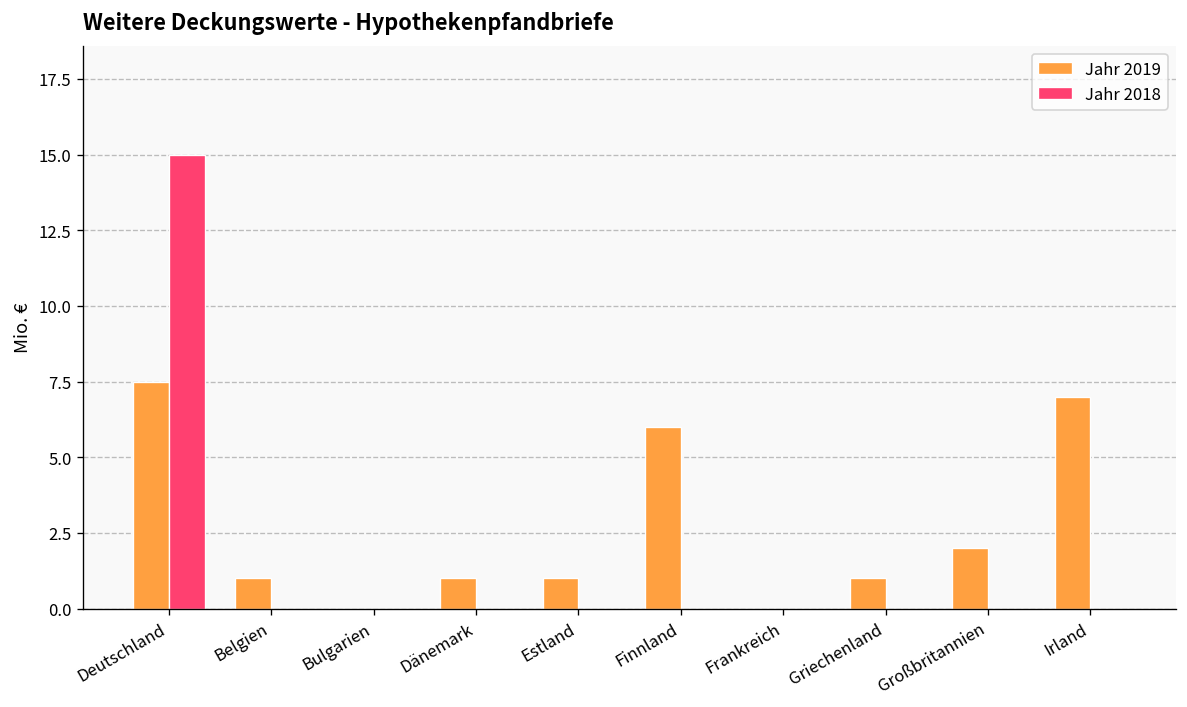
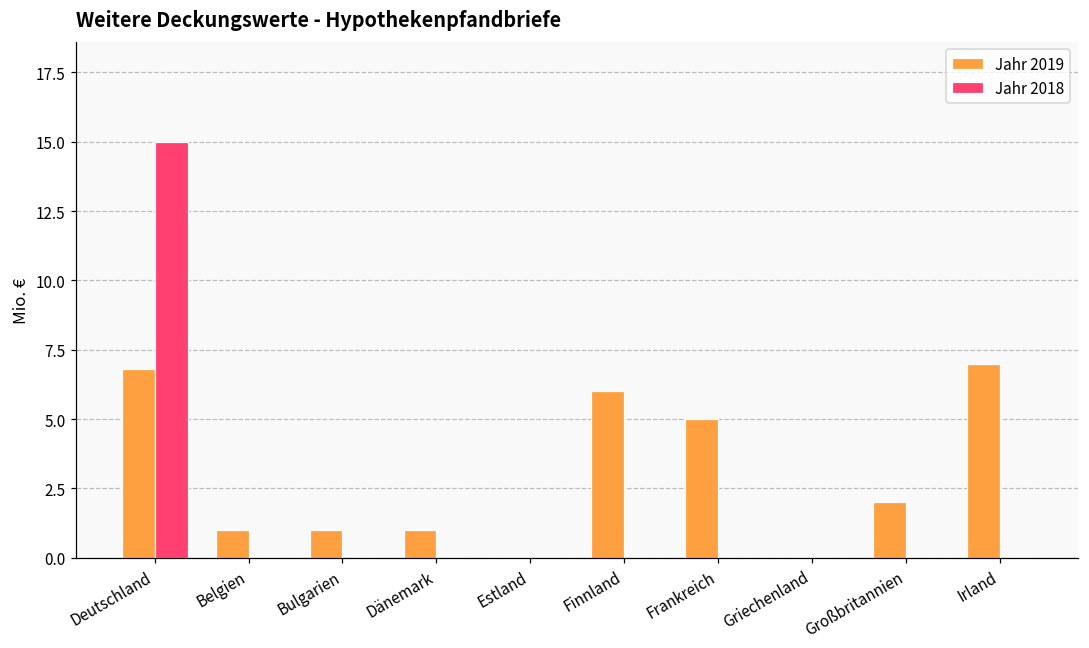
Jahr 2019, Deutschland: 7.5 -> 6.8
Jahr 2019, Bulgarien: 0 -> 1
Jahr 2019, Estland: 1 -> 0
Jahr 2019, Frankreich: 0 -> 5
Jahr 2019, Griechenland: 1 -> 0
